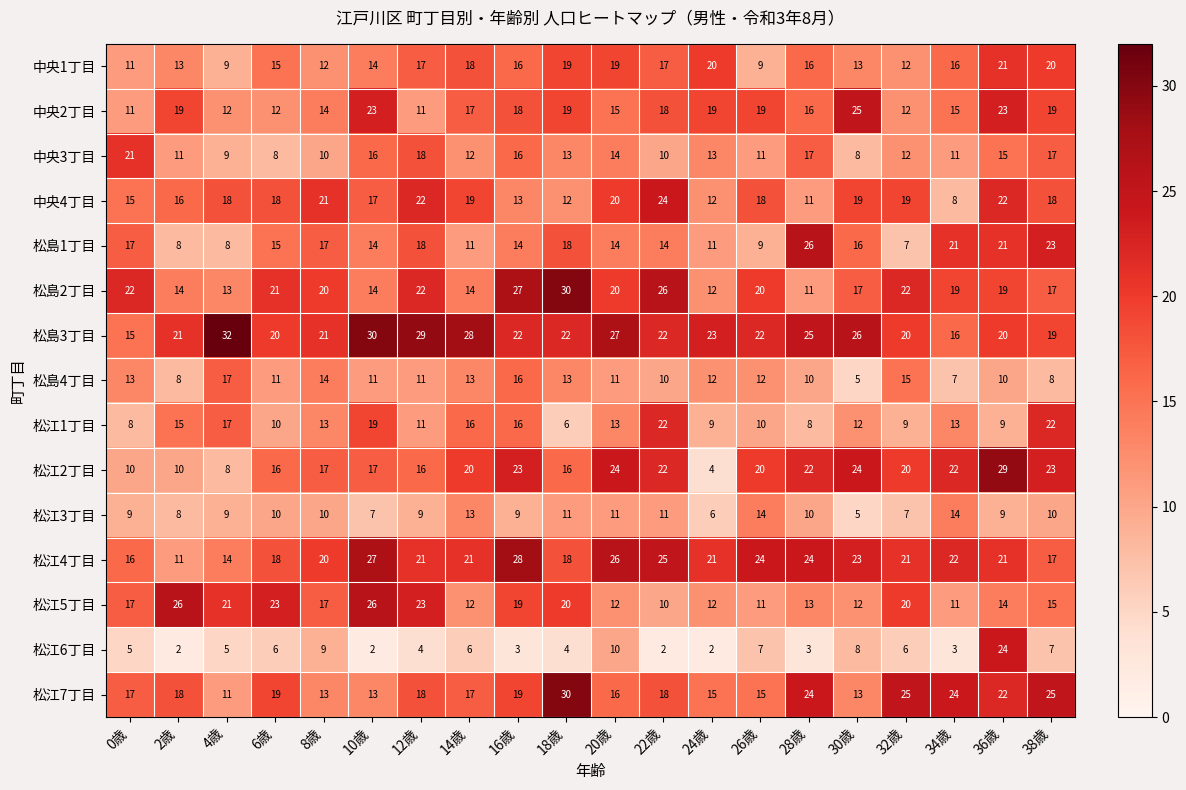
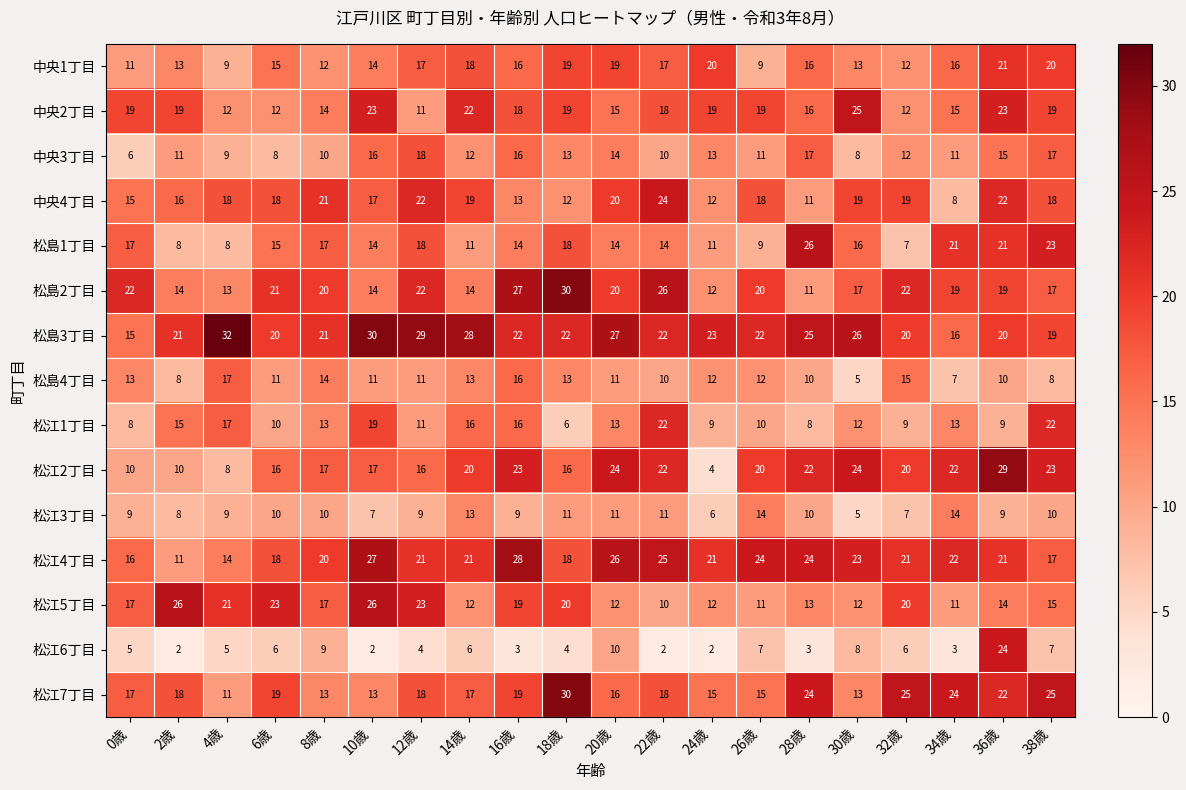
中央2丁目, 0歳: 11 -> 19
中央2丁目, 14歳: 17 -> 22
中央3丁目, 0歳: 21 -> 6
